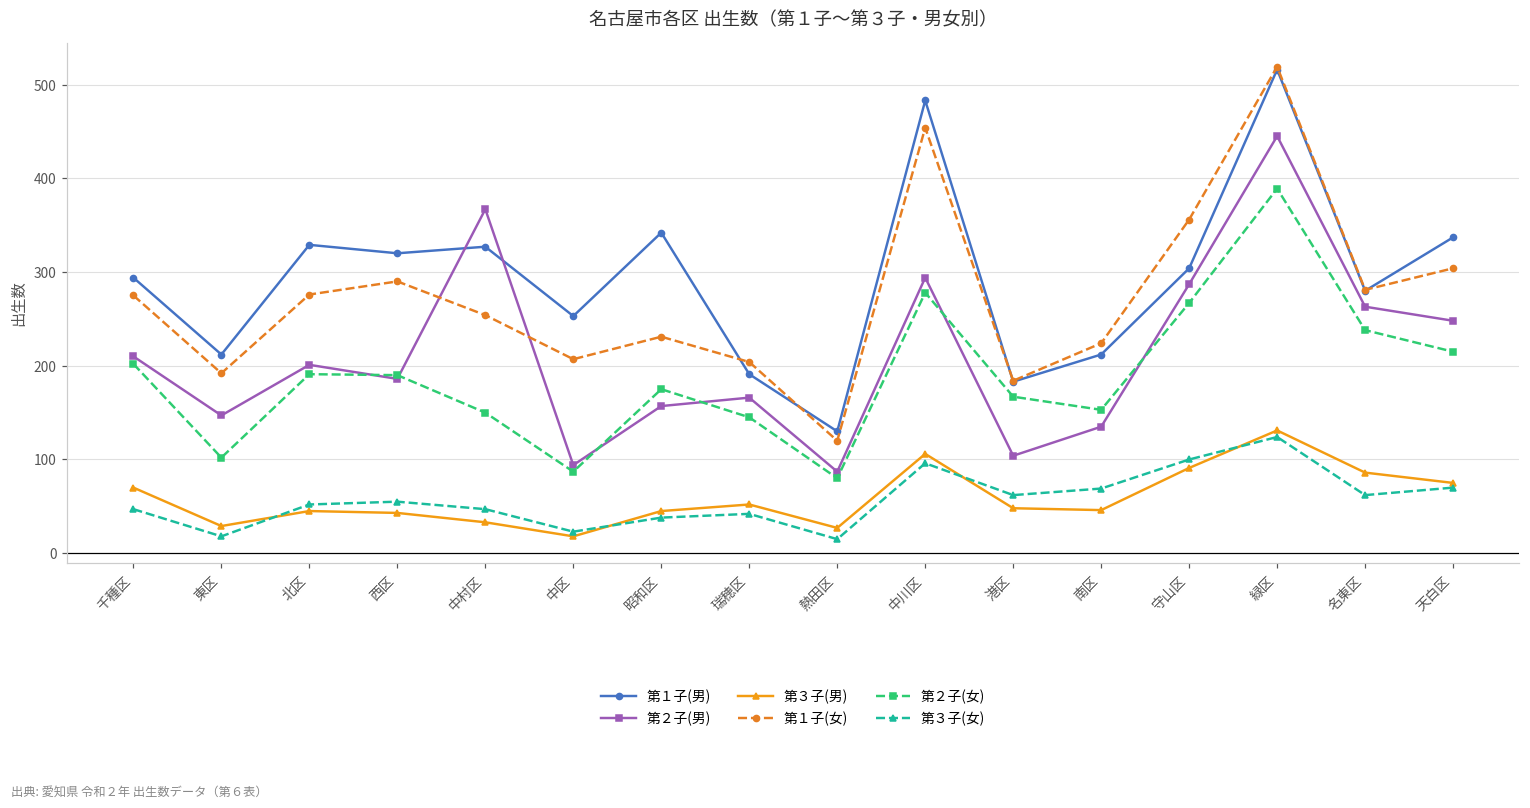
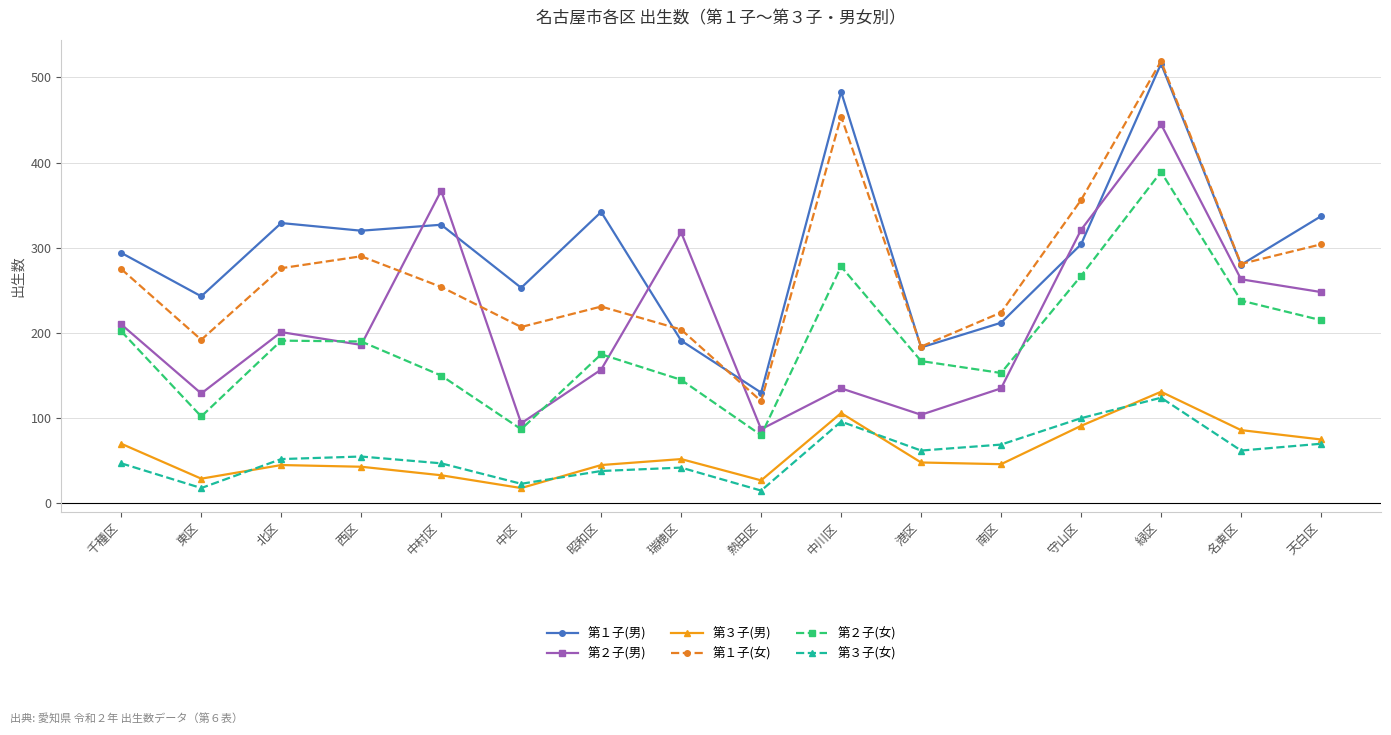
第１子(男), 東区: 210 -> 240
第２子(男), 東区: 150 -> 130
第２子(男), 瑞穂区: 170 -> 320
第２子(男), 中川区: 290 -> 140
第２子(男), 守山区: 290 -> 320
